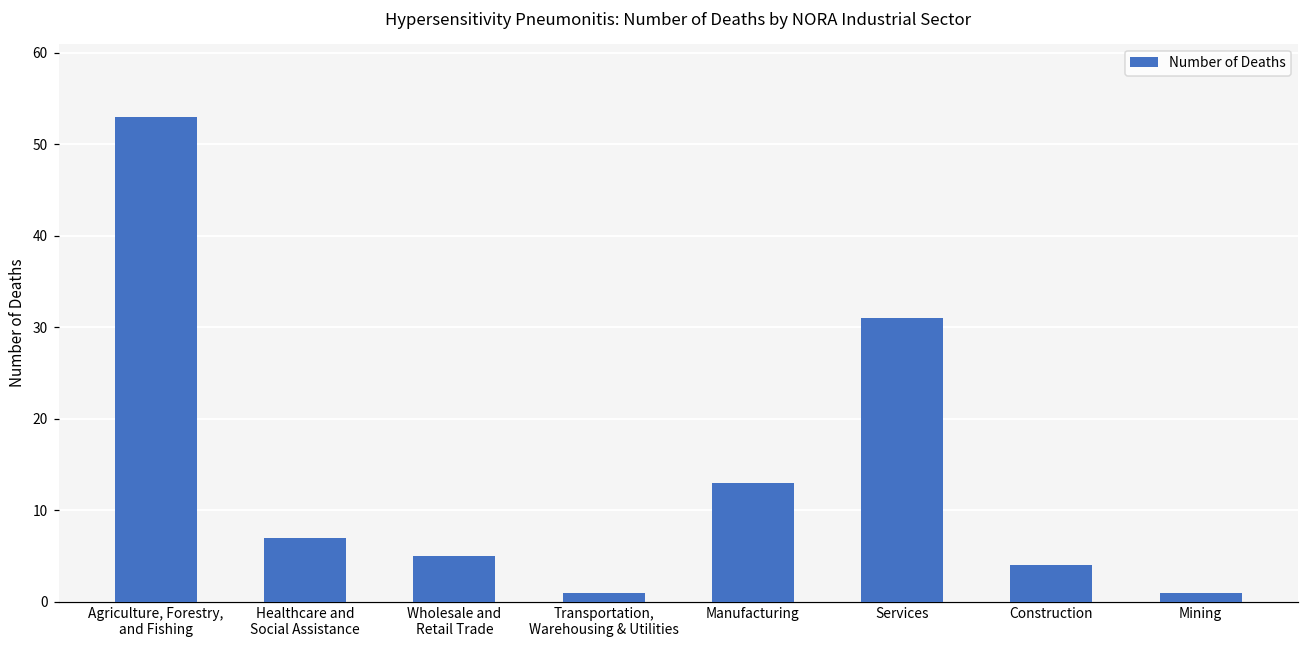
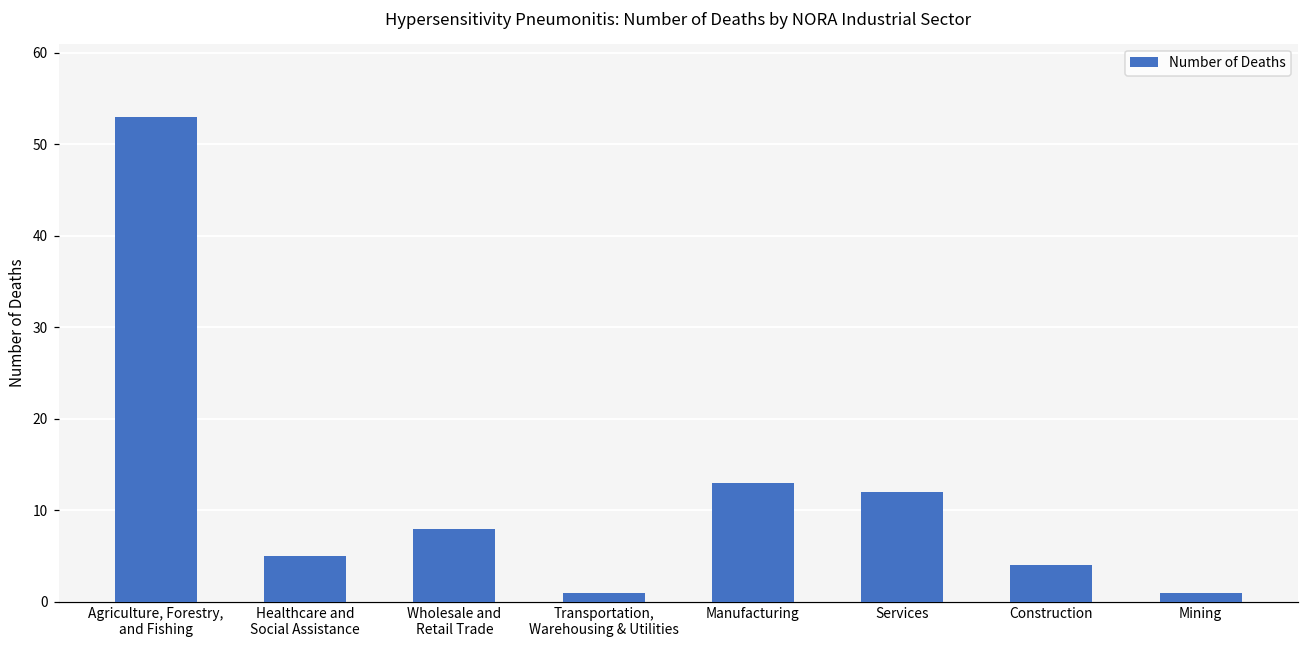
Healthcare and Social Assistance: 7 -> 5
Wholesale and Retail Trade: 5 -> 8
Services: 31 -> 12
